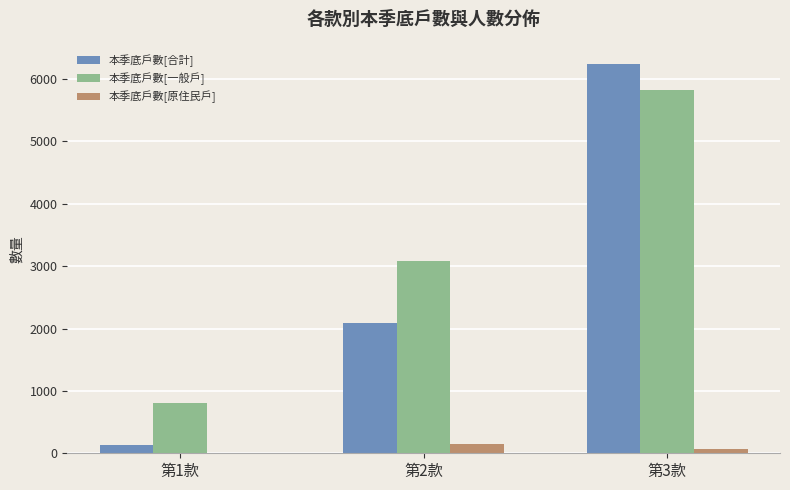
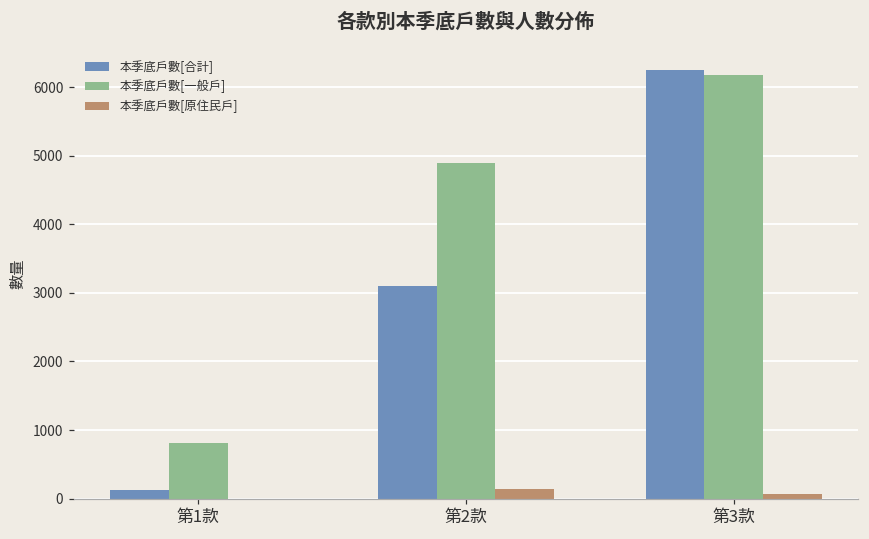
本季底戶數[合計], 第2款: 2100 -> 3100
本季底戶數[一般戶], 第2款: 3100 -> 4900
本季底戶數[一般戶], 第3款: 5800 -> 6200
